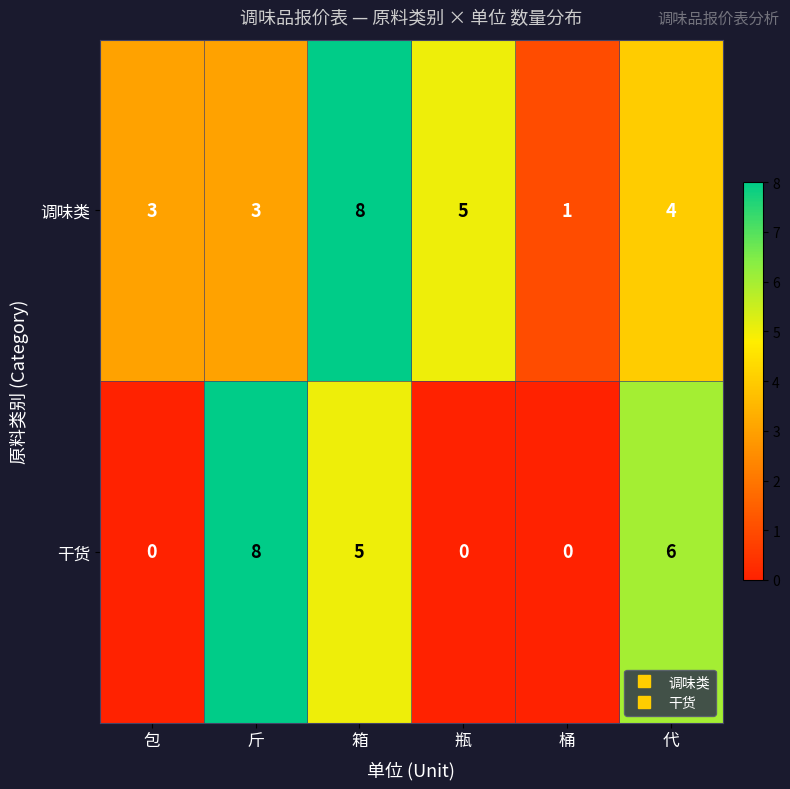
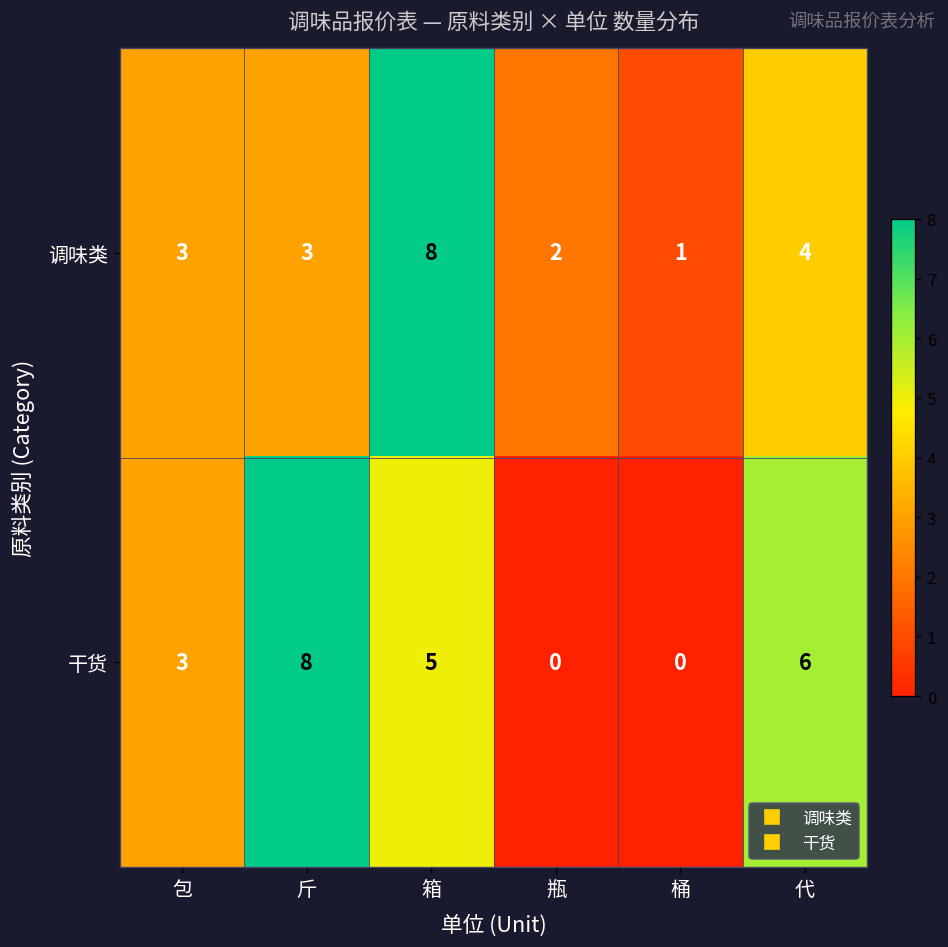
调味类, 瓶: 5 -> 2
干货, 包: 0 -> 3
